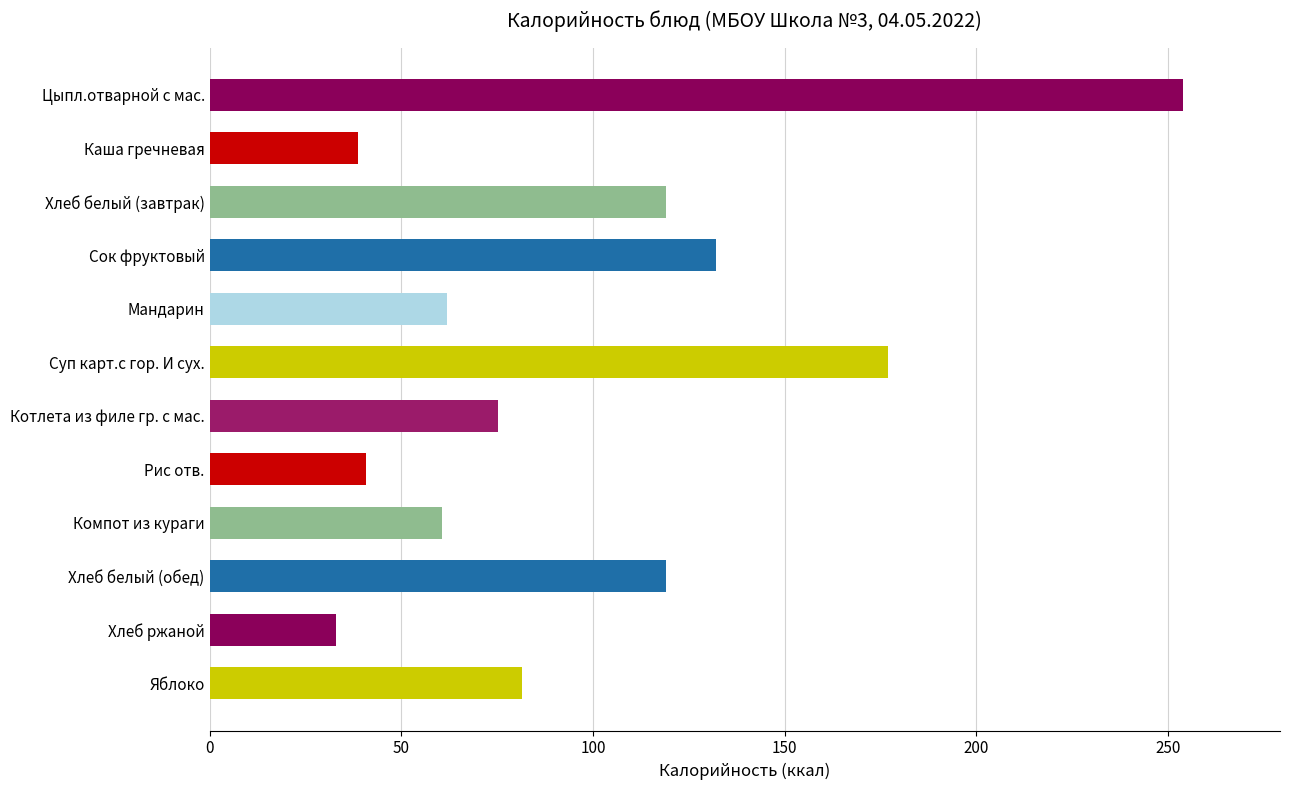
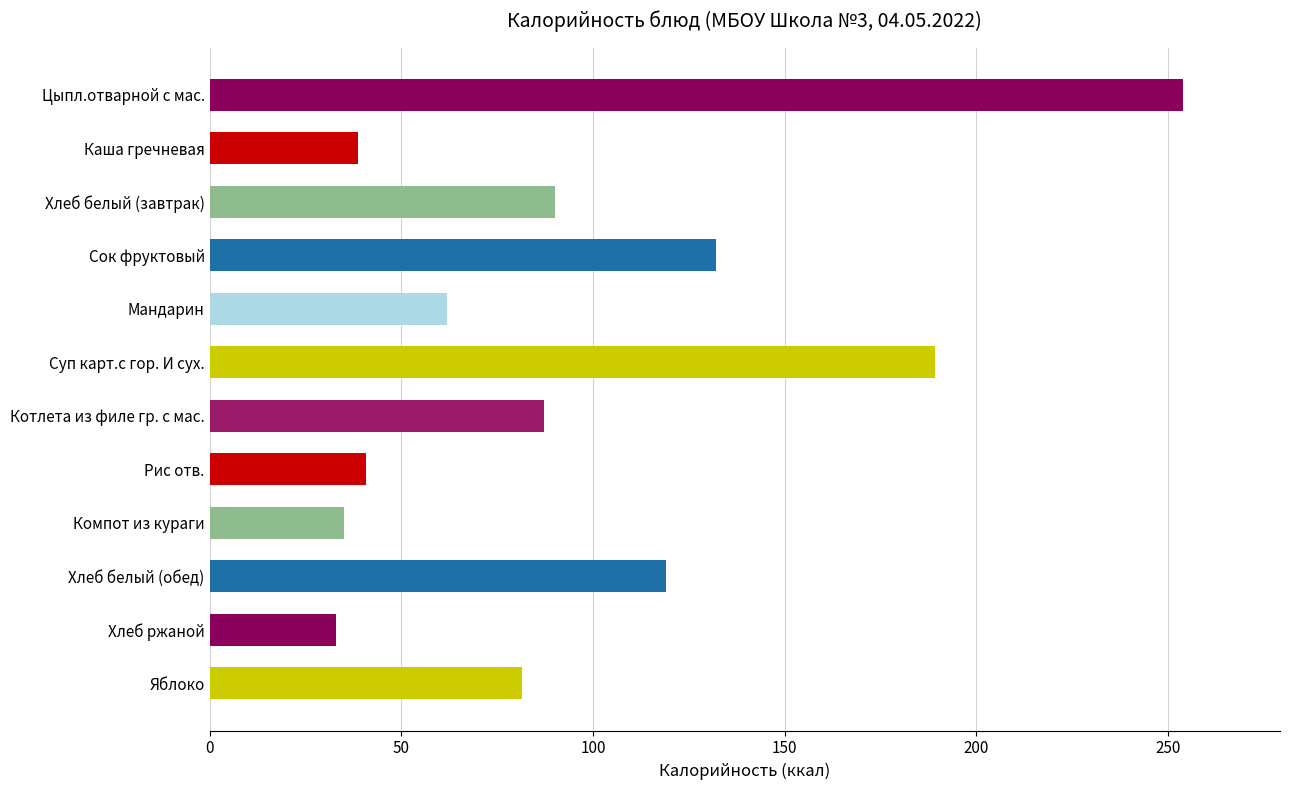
Хлеб белый (завтрак): 119 -> 90
Суп карт.с гор. И сух.: 177 -> 189
Котлета из филе гр. с мас.: 75 -> 87
Компот из кураги: 61 -> 35
